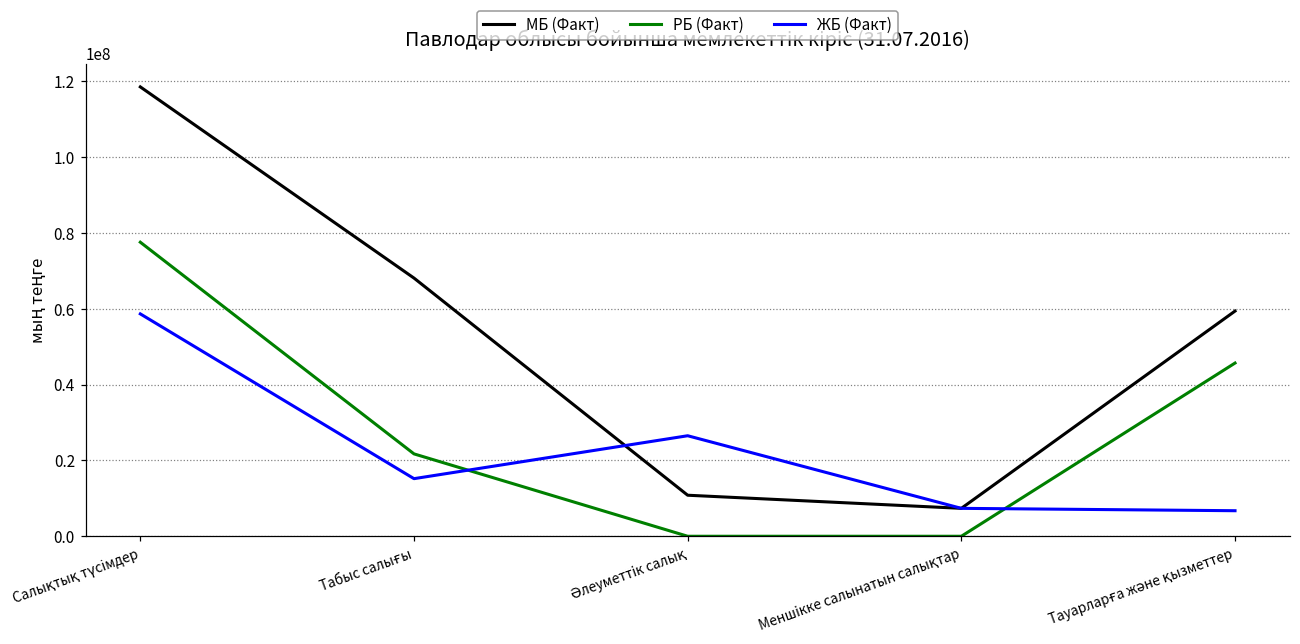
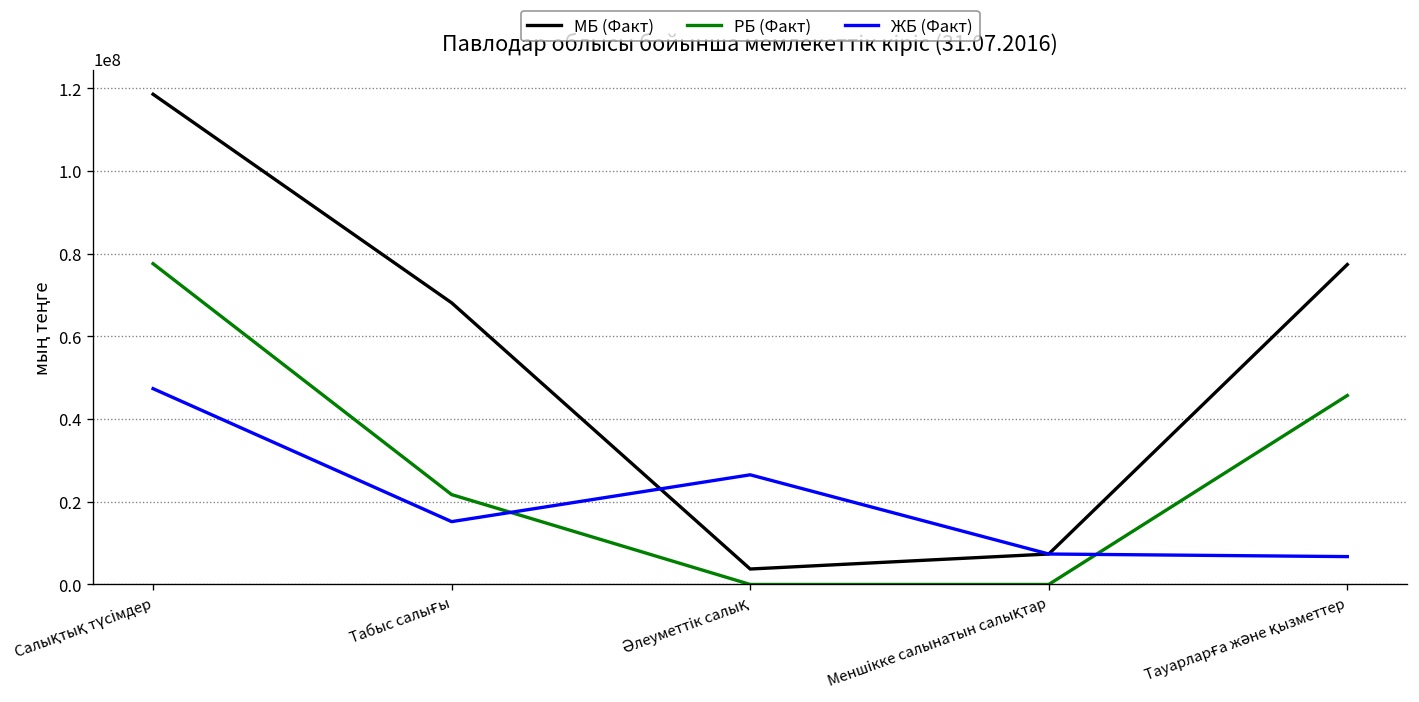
ЖБ (Факт), Салықтық түсімдер: 59000000 -> 47000000
МБ (Факт), Әлеуметтiк салық: 11000000 -> 4000000
МБ (Факт), Тауарларға және қызметтер: 59000000 -> 77000000
